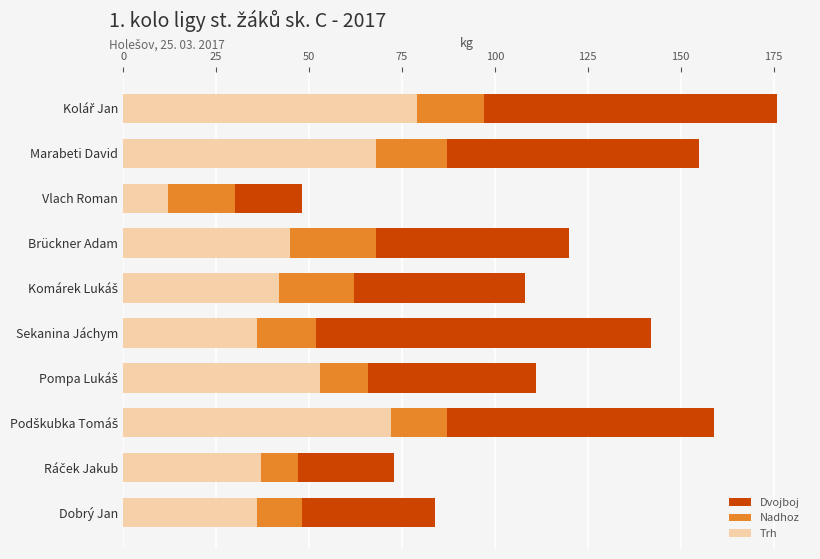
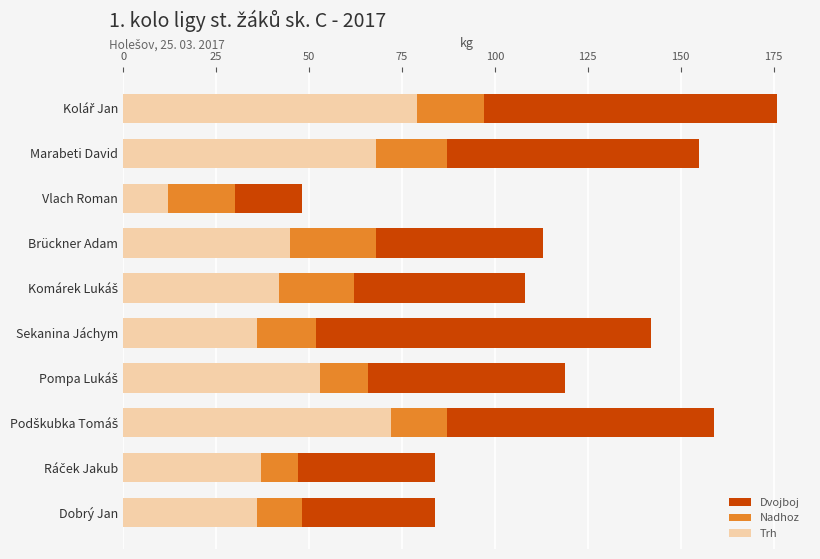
Dvojboj, Brückner Adam: 120 -> 113
Dvojboj, Pompa Lukáš: 111 -> 119
Dvojboj, Ráček Jakub: 73 -> 84
